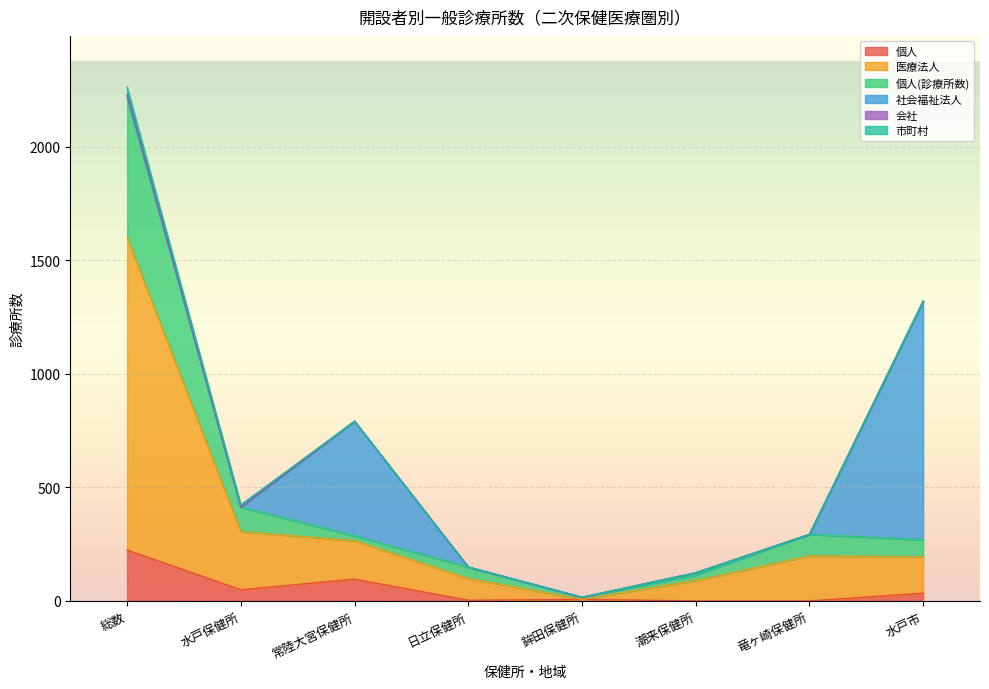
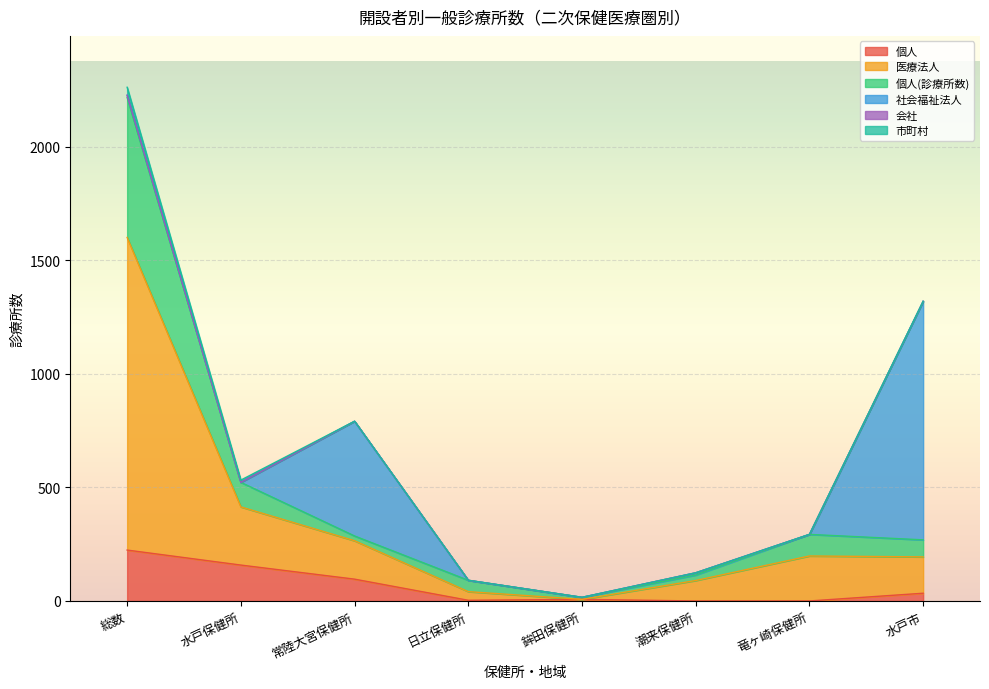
個人, 水戸保健所: 50 -> 160
医療法人, 日立保健所: 100 -> 40
